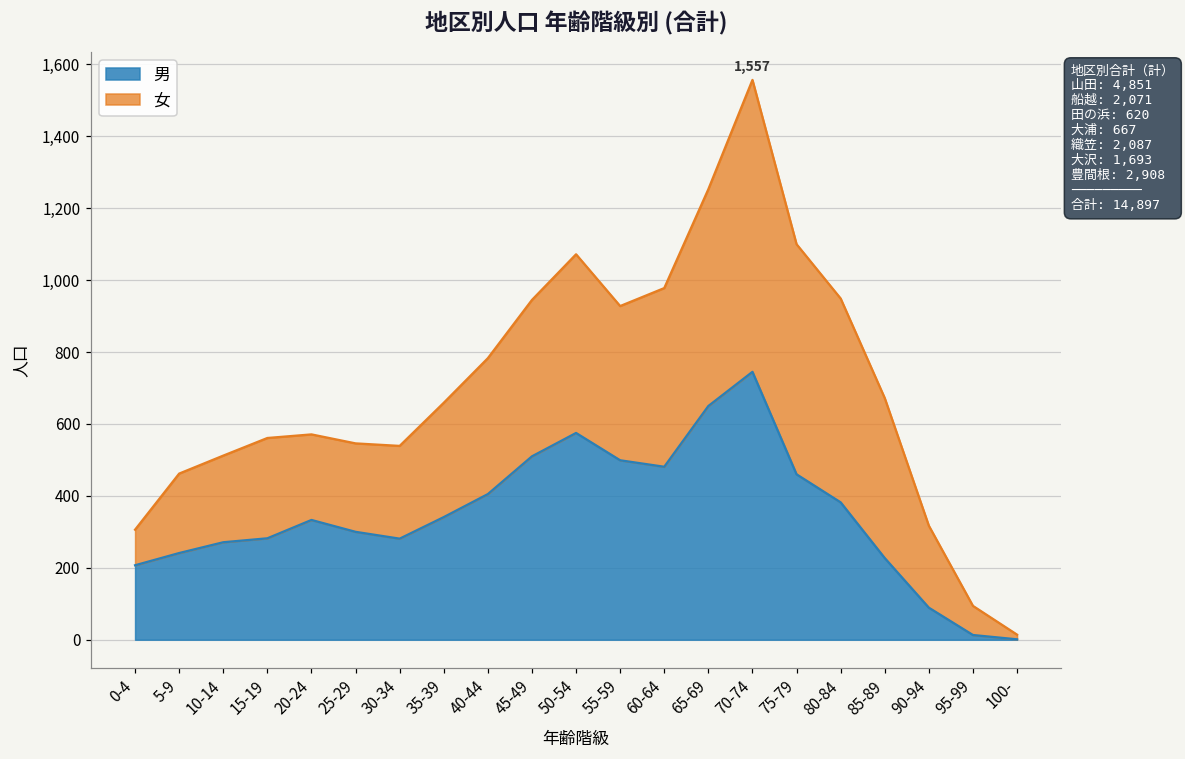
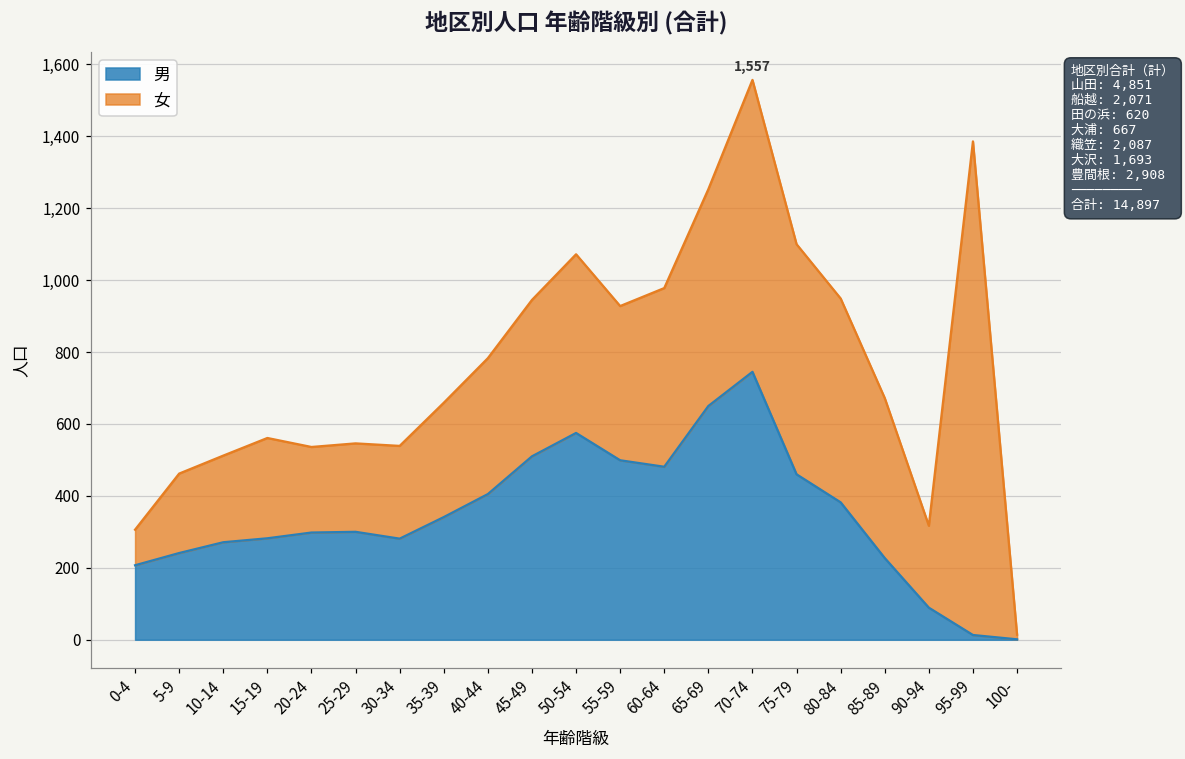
男, 20-24: 330 -> 300
女, 95-99: 80 -> 1,370
